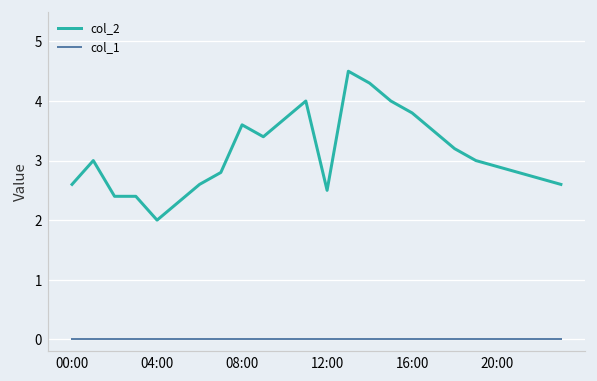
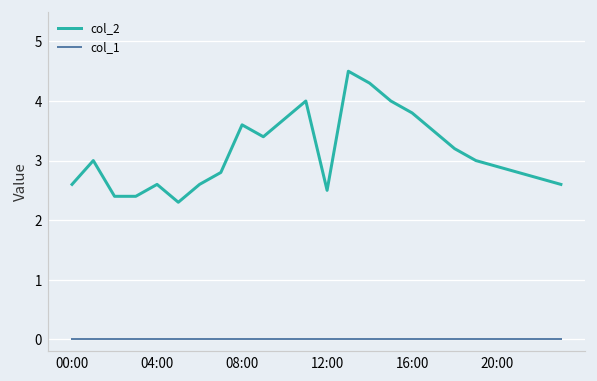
col_2, 04:00: 2.0 -> 2.6
